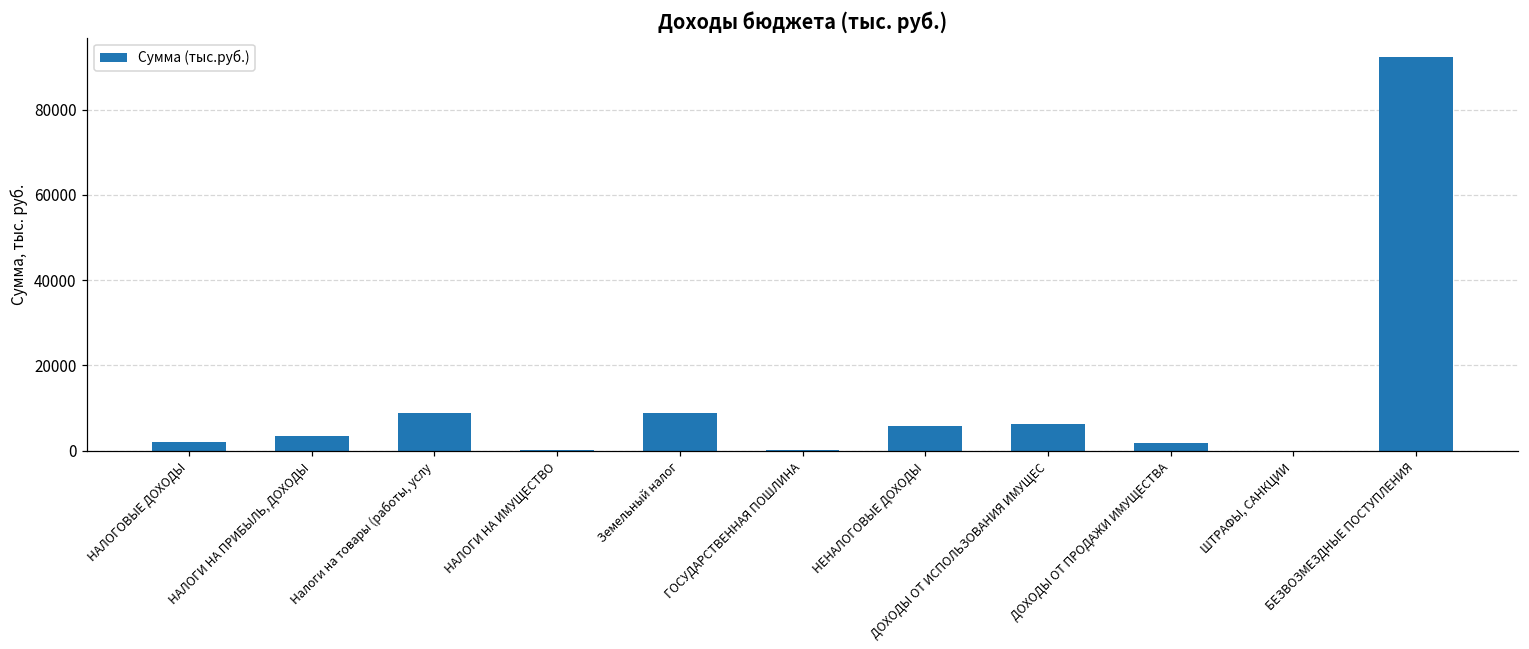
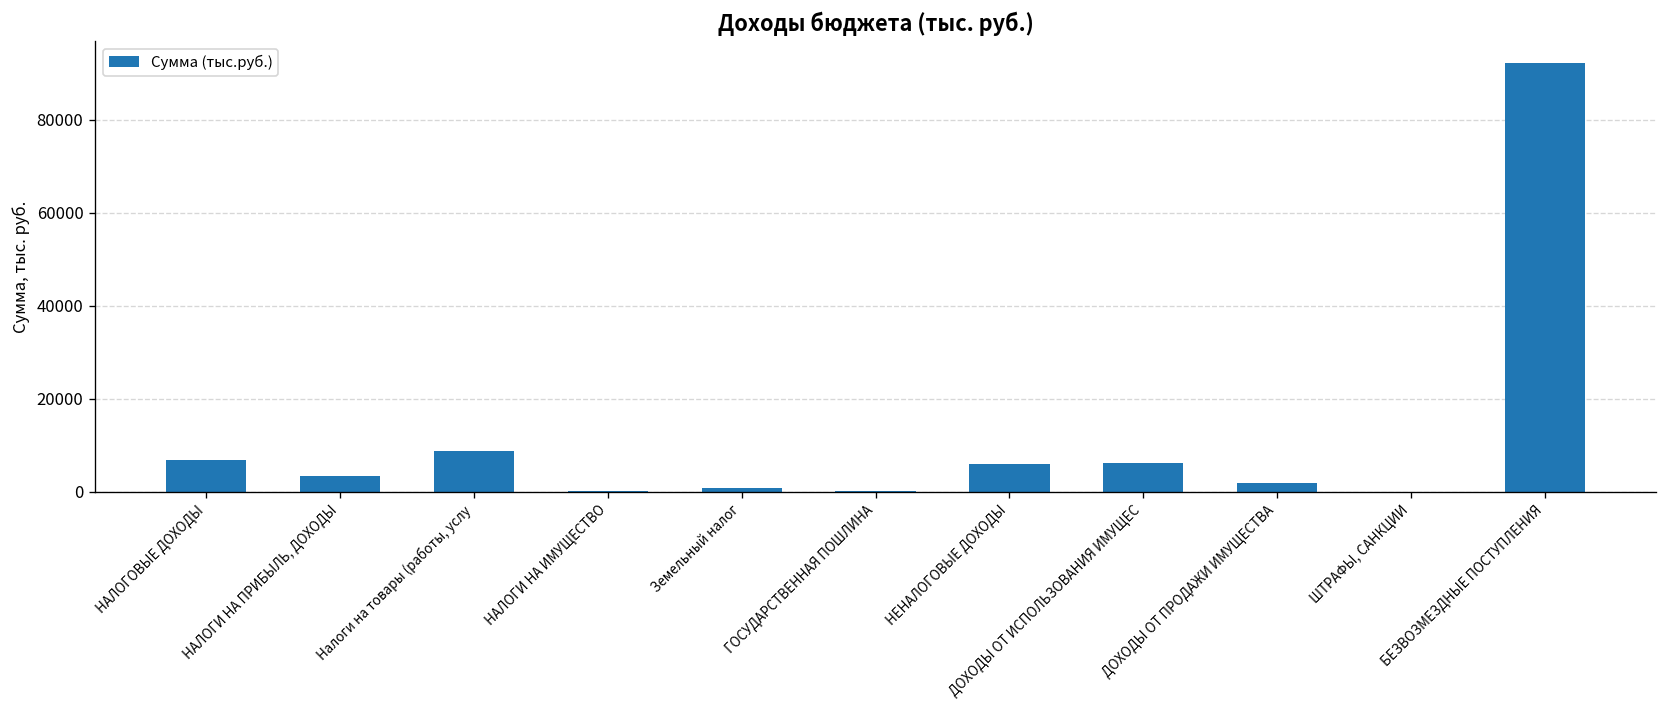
НАЛОГОВЫЕ ДОХОДЫ: 2000 -> 7000
Земельный налог: 9000 -> 1000
